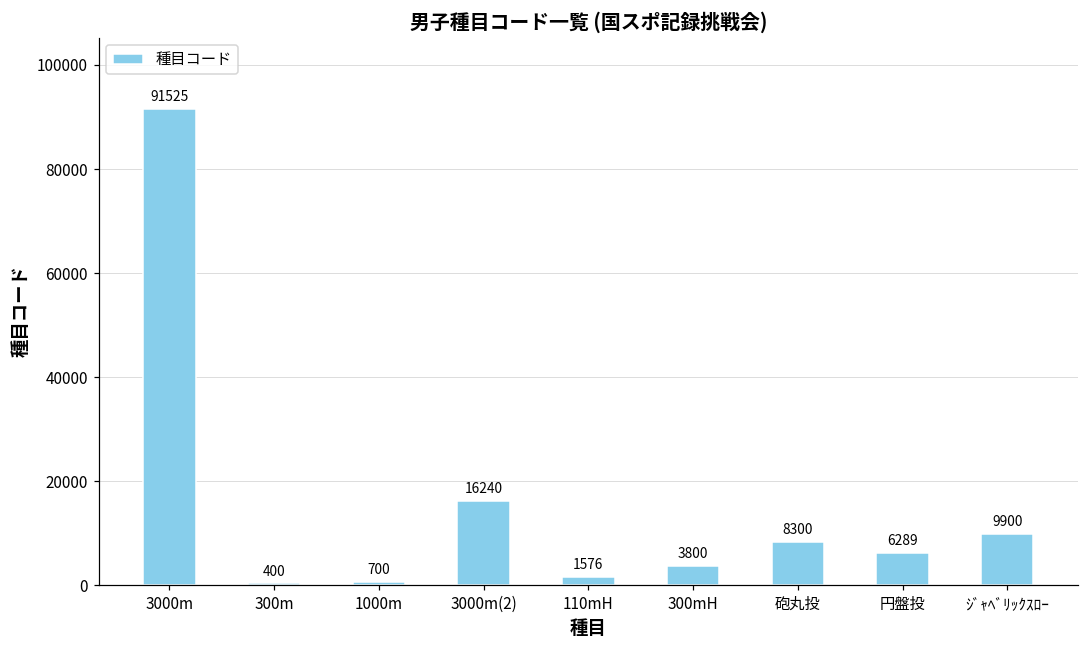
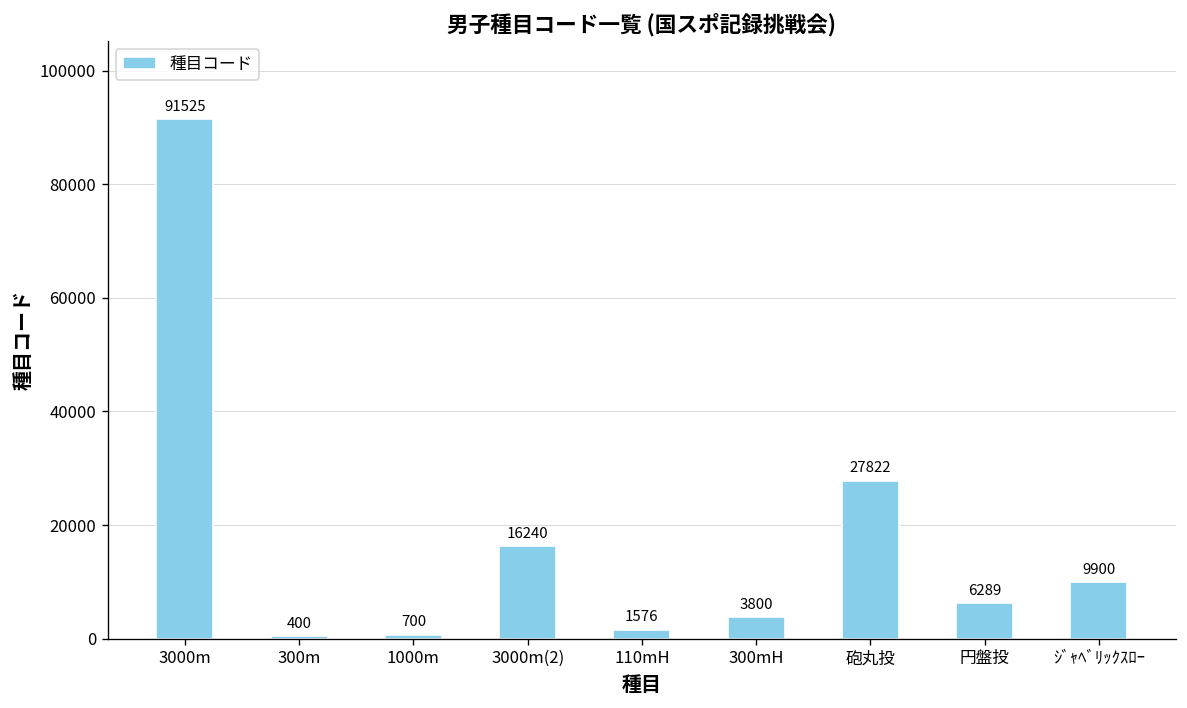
砲丸投: 8300 -> 27822
